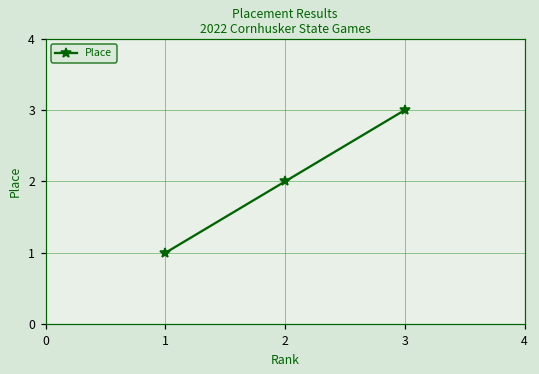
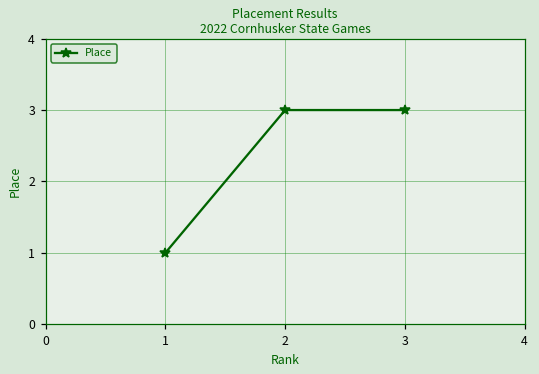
2: 2 -> 3
